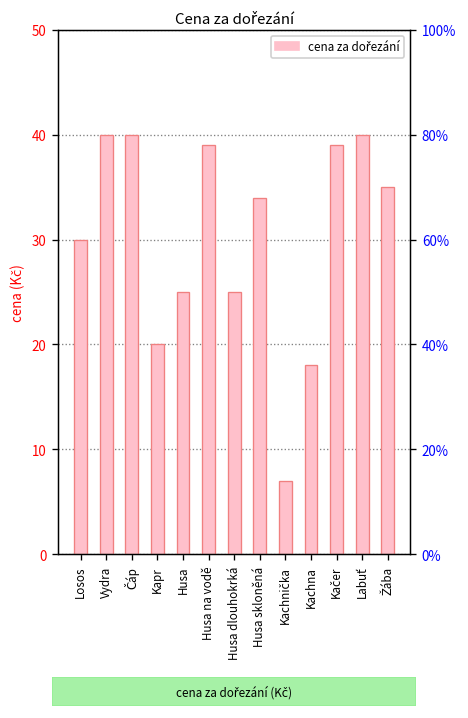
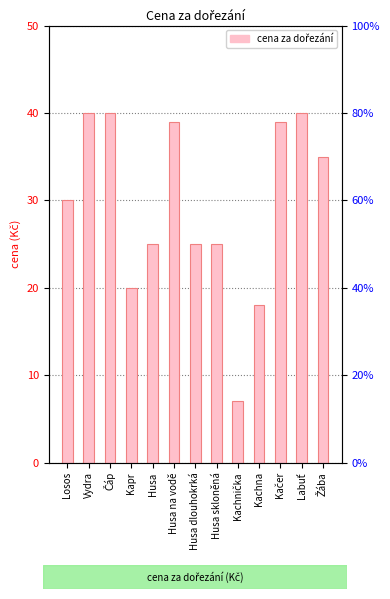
Husa skloněná: 34 -> 25
